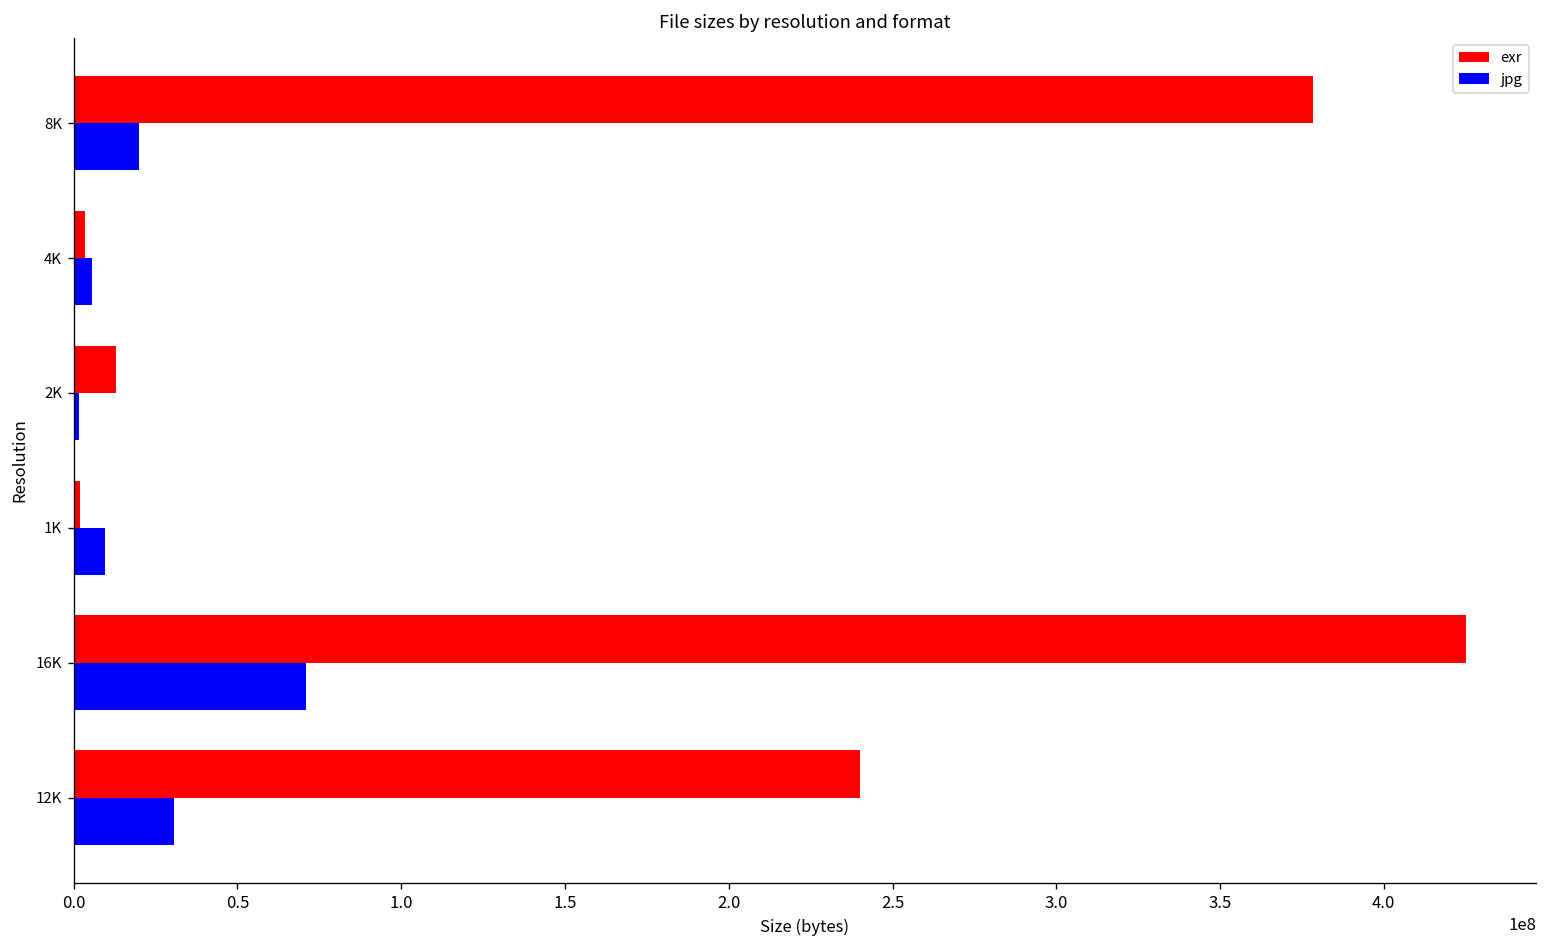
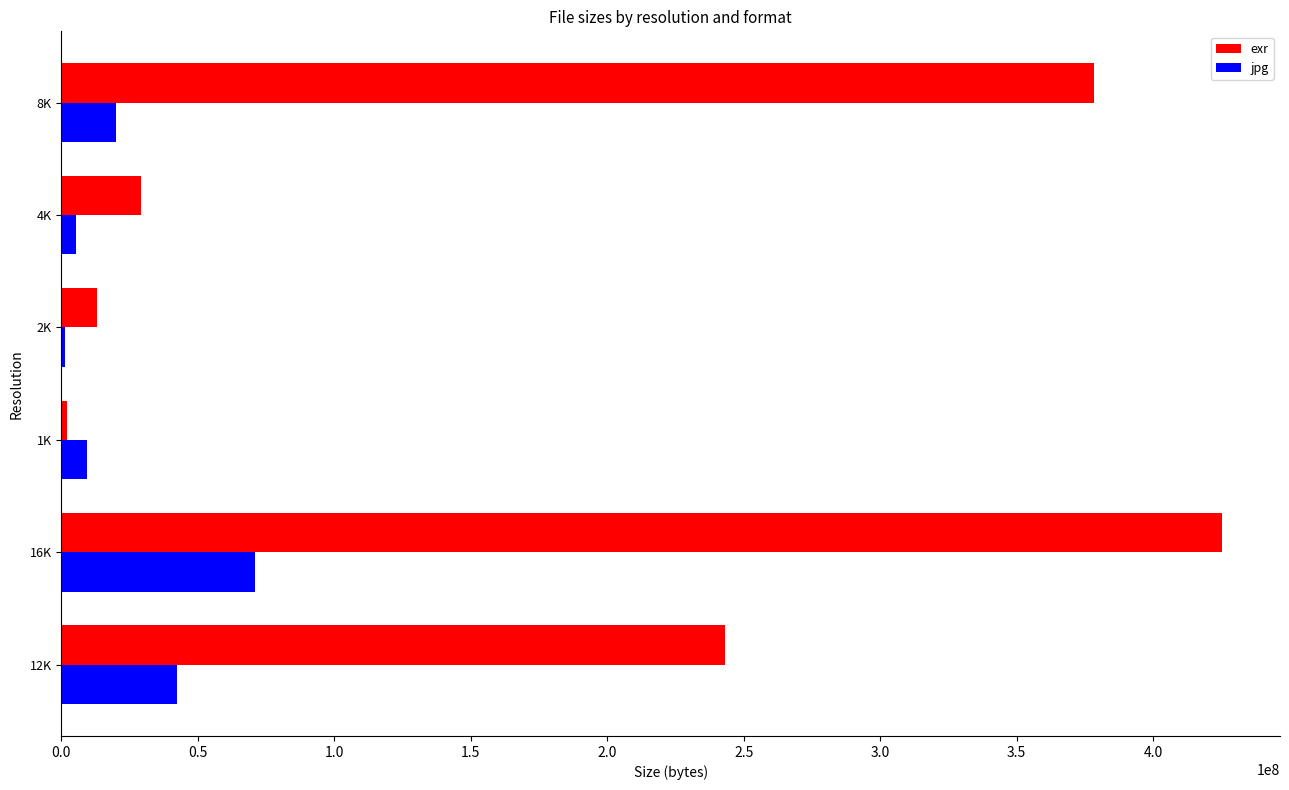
exr, 4K: 3000000 -> 29000000
exr, 12K: 240000000 -> 243000000
jpg, 12K: 31000000 -> 43000000
